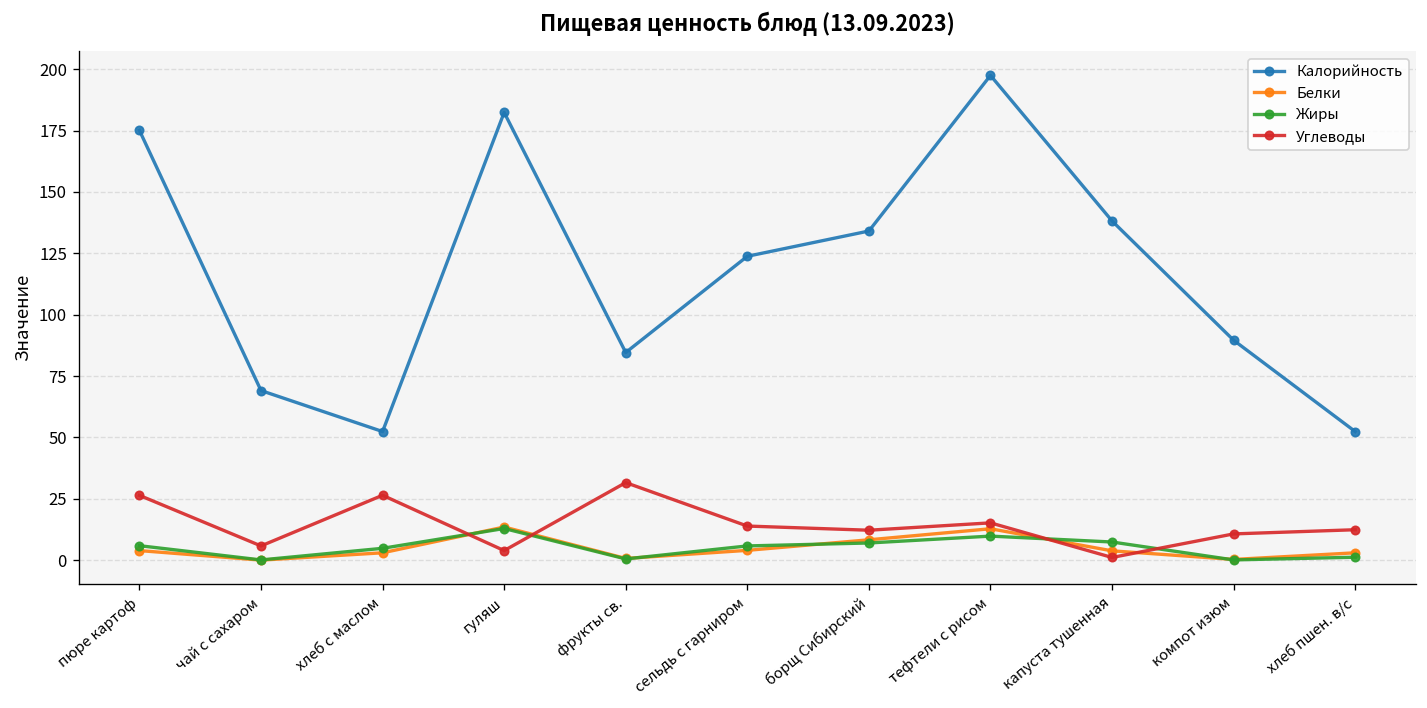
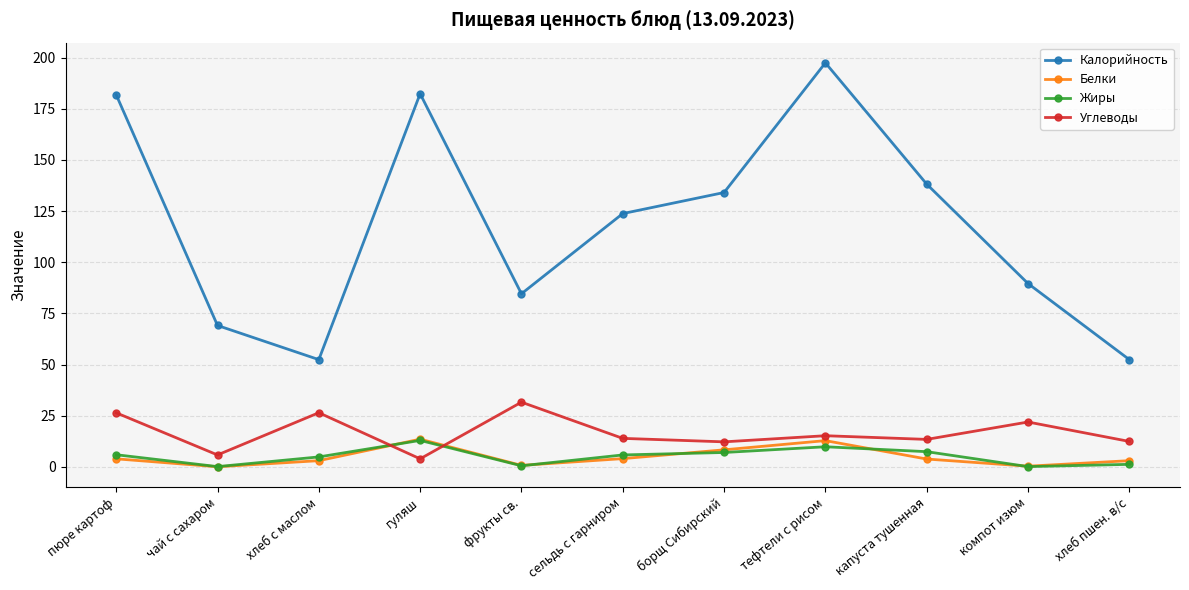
Калорийность, пюре картоф: 175 -> 182
Углеводы, капуста тушенная: 1 -> 13
Углеводы, компот изюм: 11 -> 22
